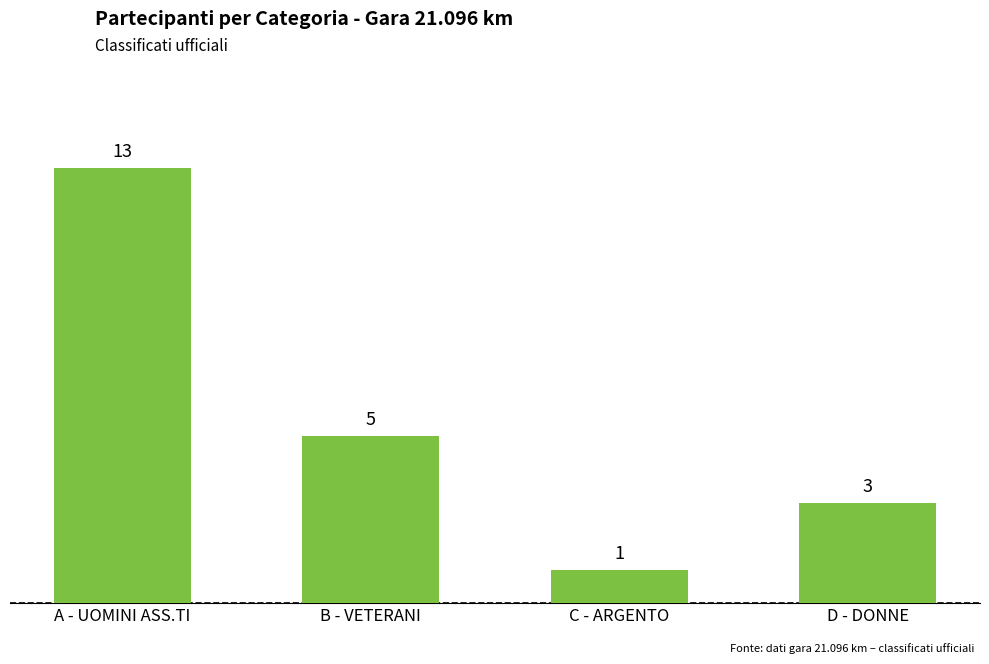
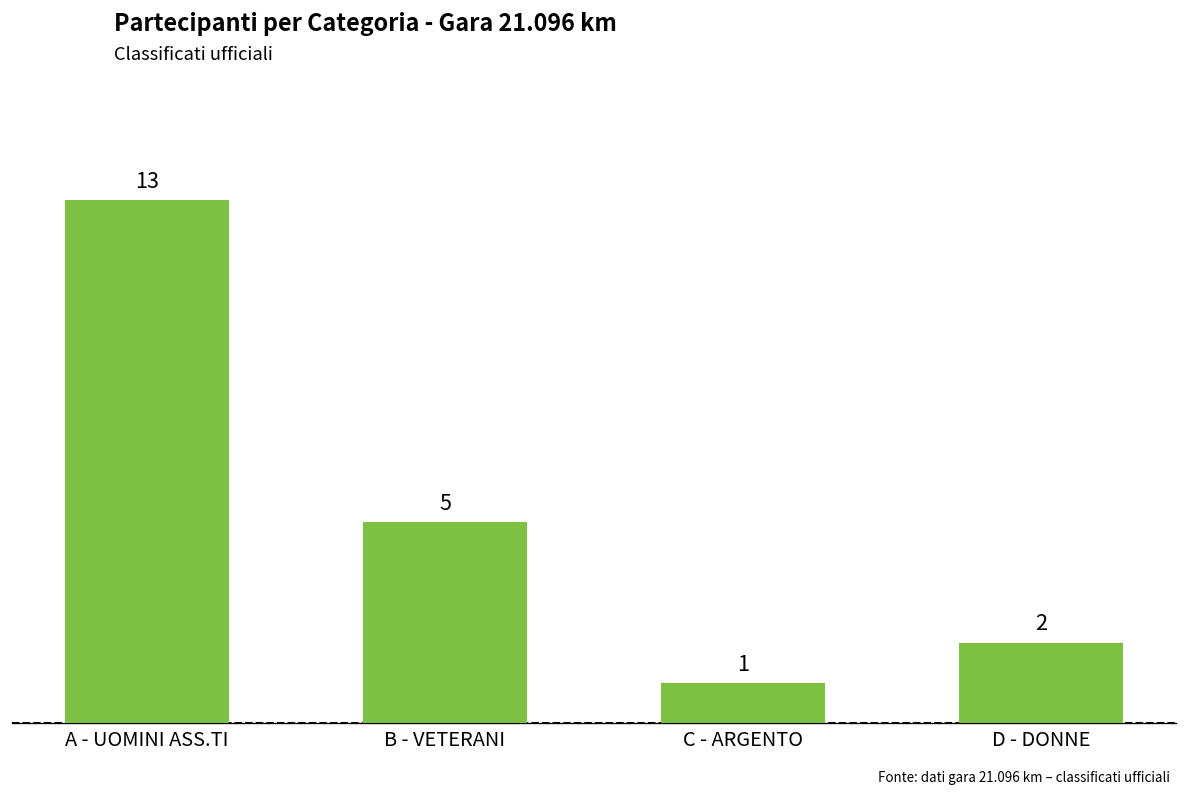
D - DONNE: 3 -> 2
